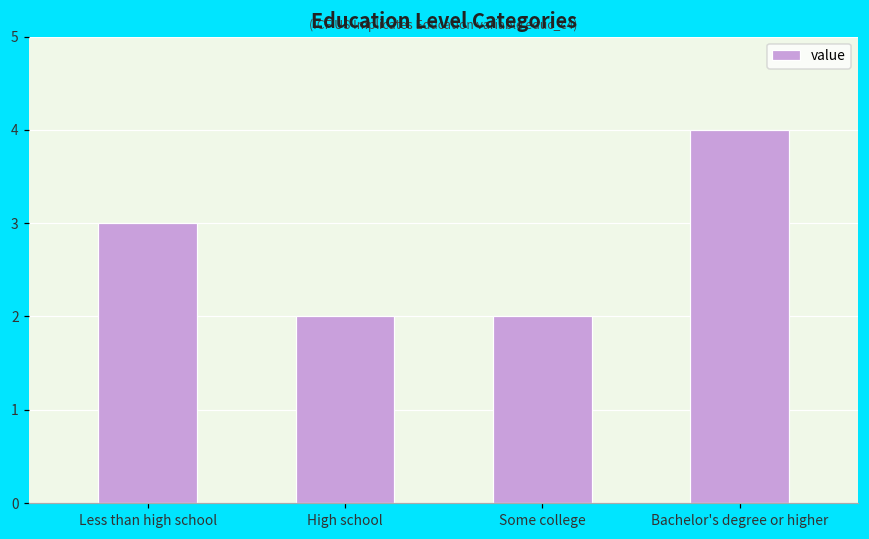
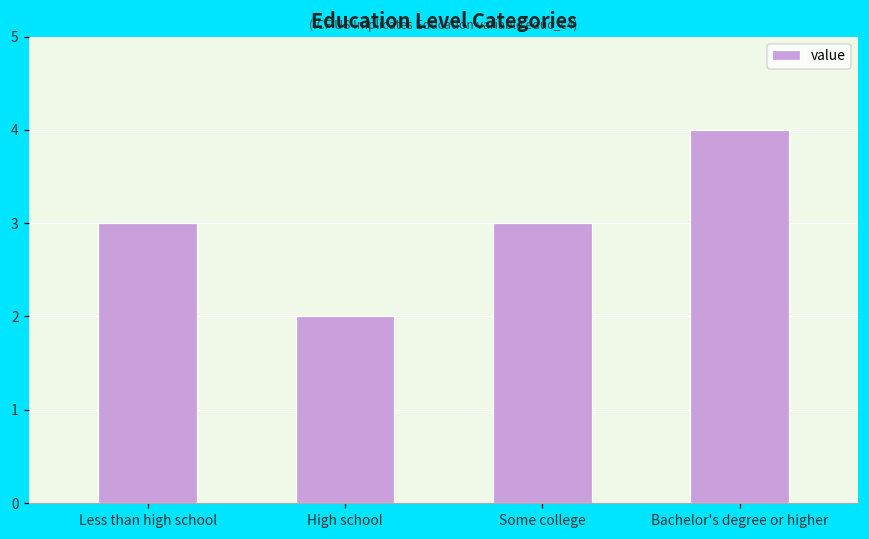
Some college: 2 -> 3
